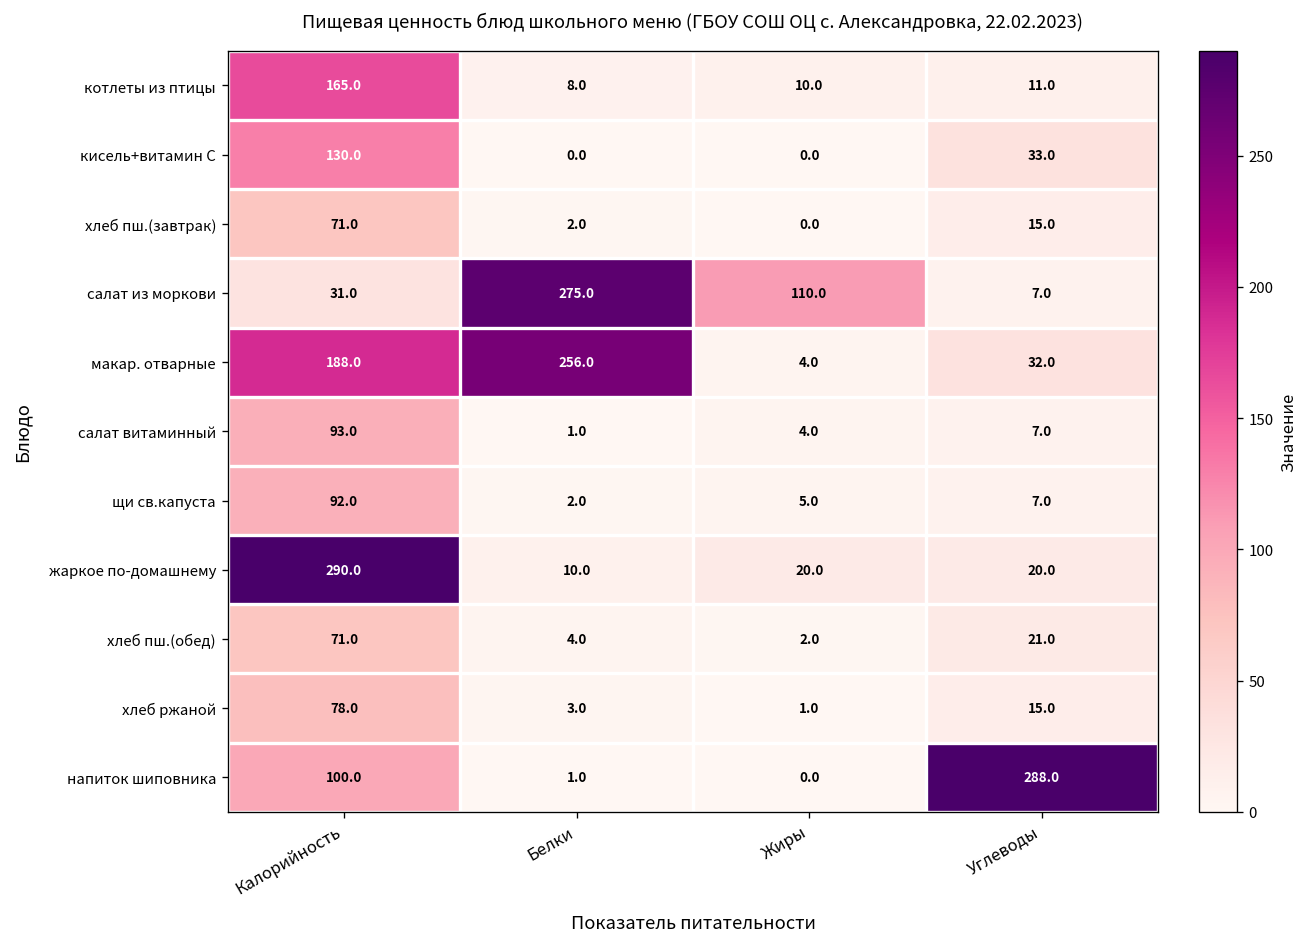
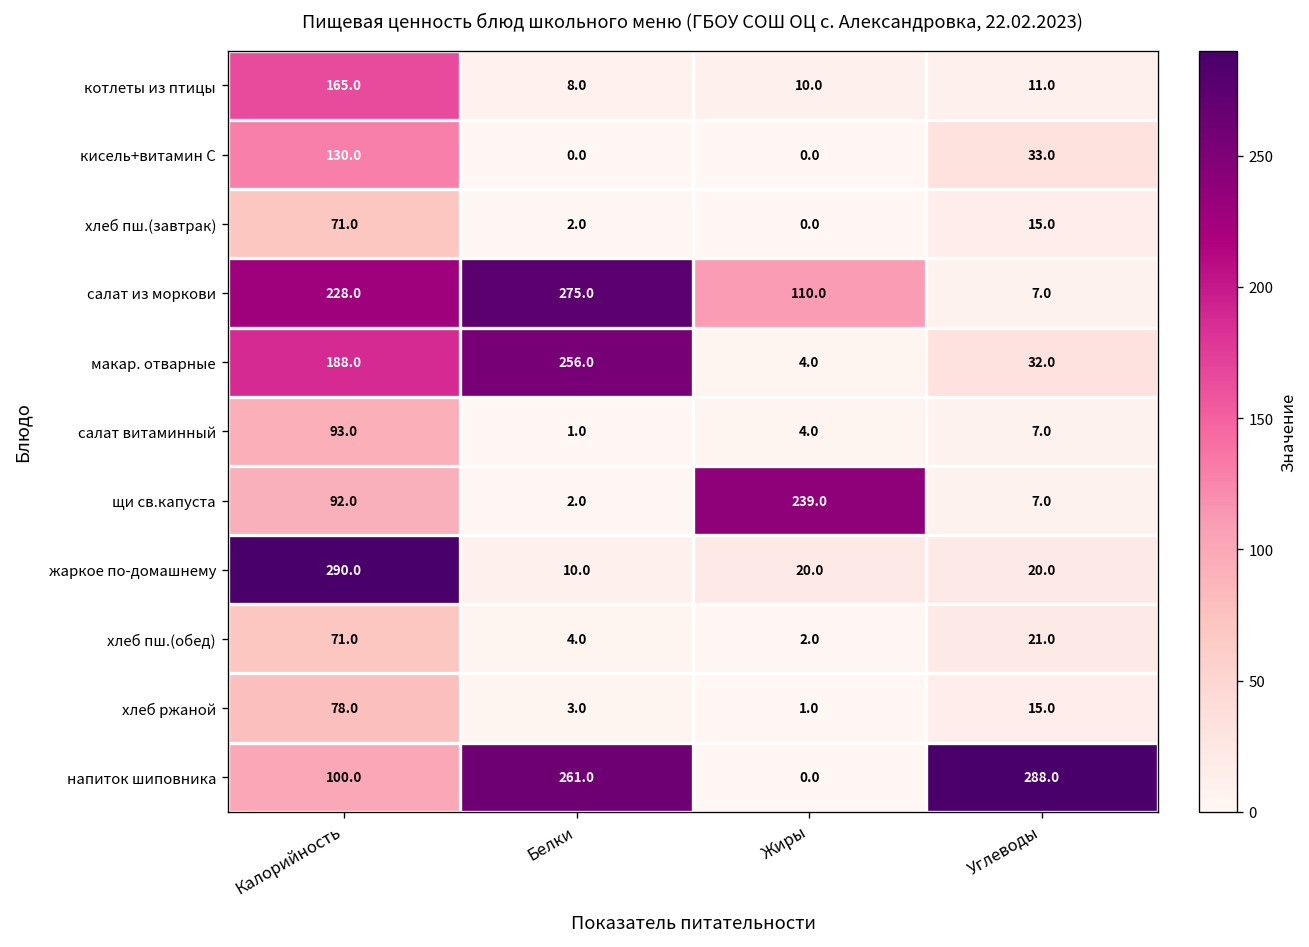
салат из моркови, Калорийность: 31.0 -> 228.0
щи св.капуста, Жиры: 5.0 -> 239.0
напиток шиповника, Белки: 1.0 -> 261.0
